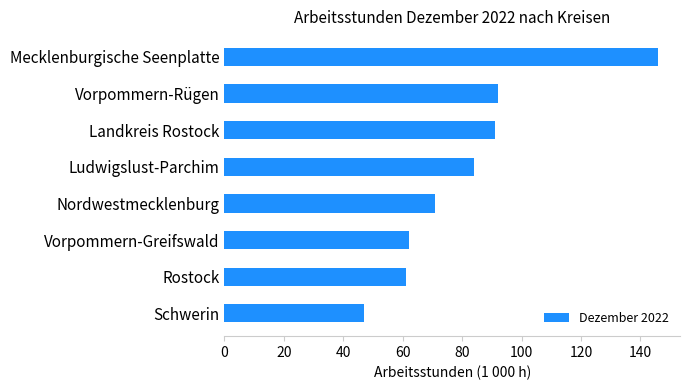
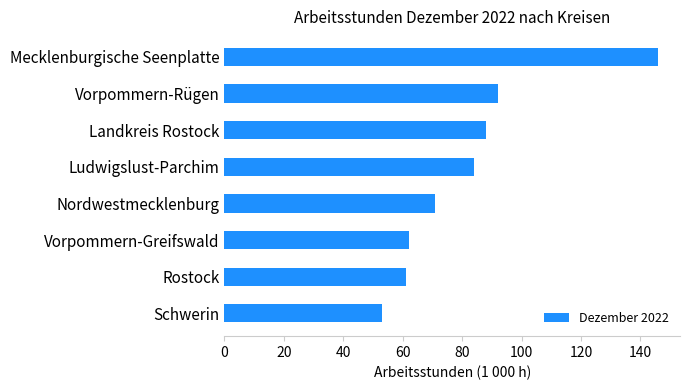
Landkreis Rostock: 91 -> 88
Schwerin: 47 -> 53
